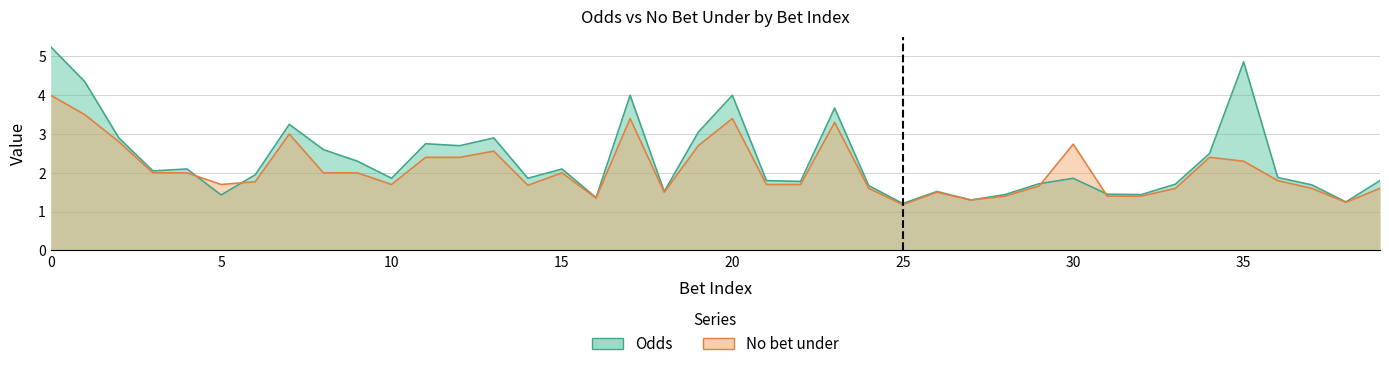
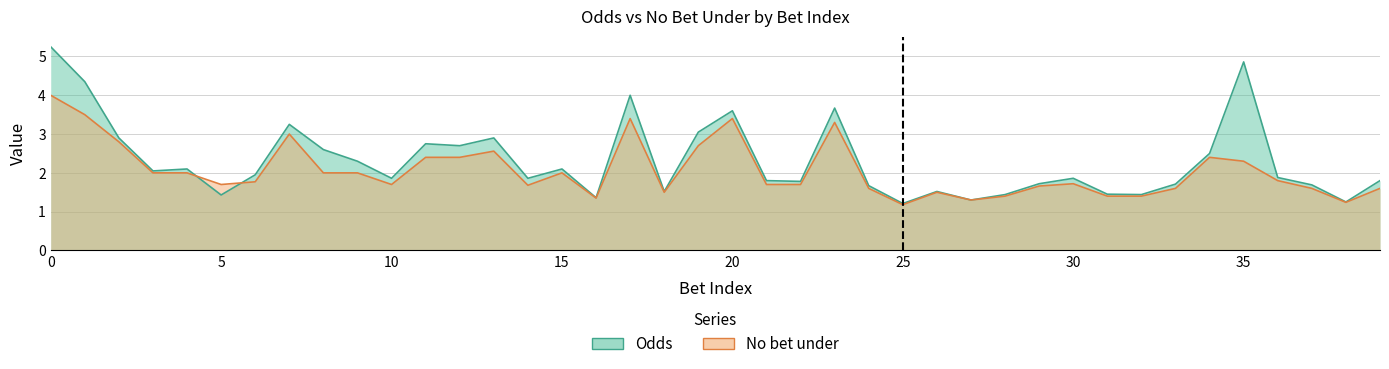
Odds, 20: 4.0 -> 3.6
No bet under, 30: 2.7 -> 1.7
